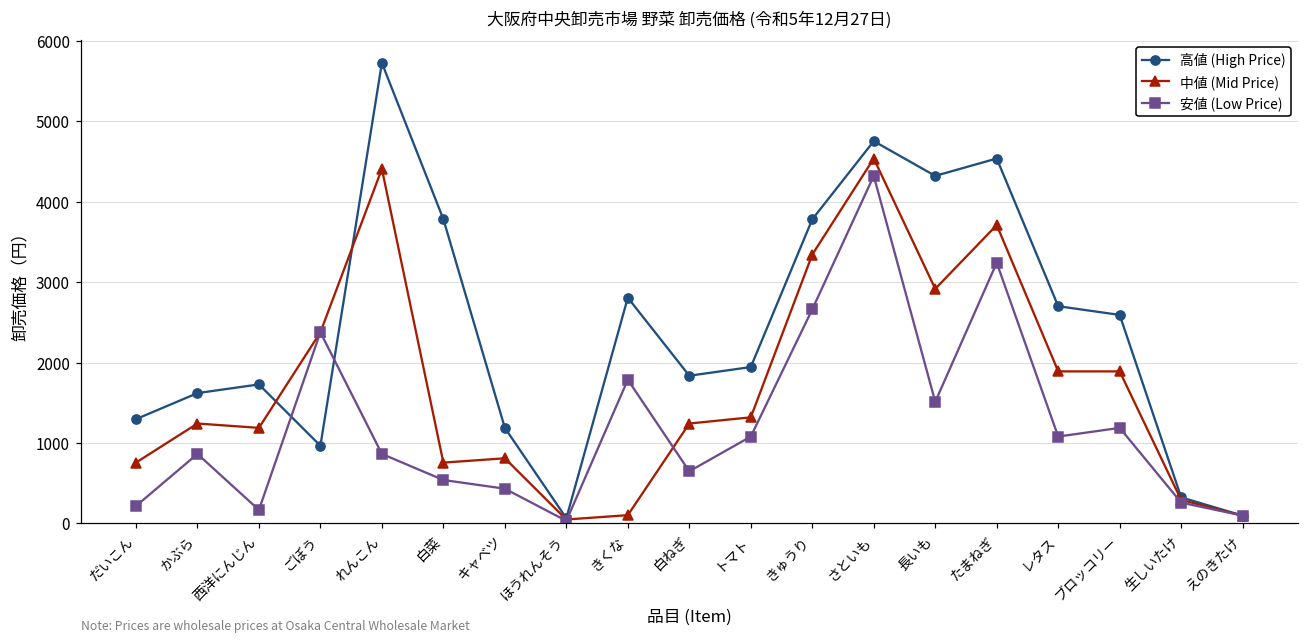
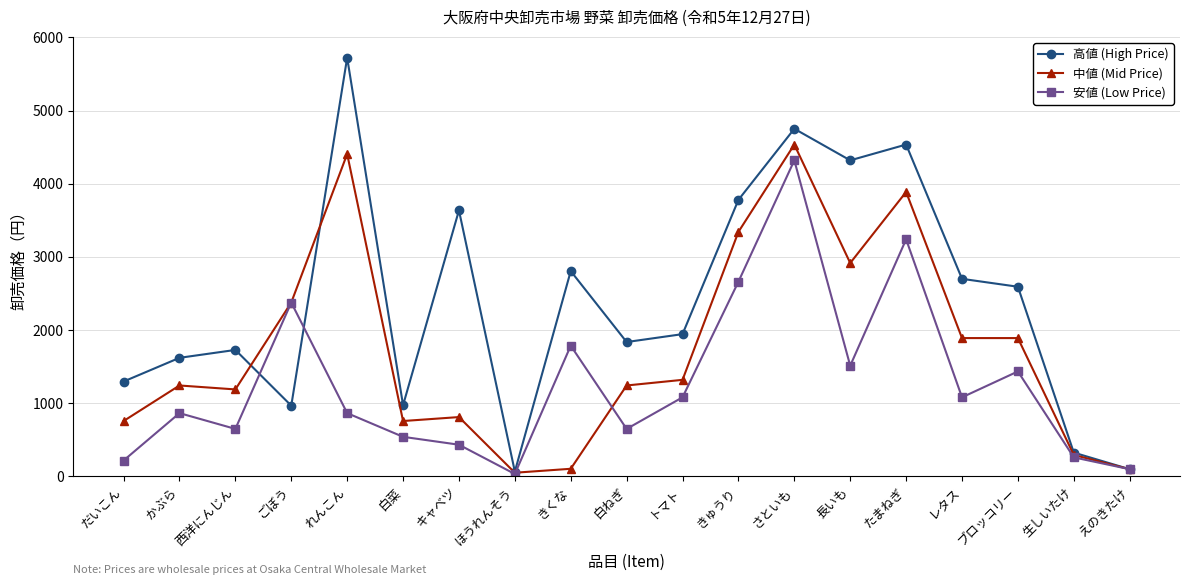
安値 (Low Price), 西洋にんじん: 200 -> 600
高値 (High Price), 白菜: 3800 -> 1000
高値 (High Price), キャベツ: 1200 -> 3600
中値 (Mid Price), たまねぎ: 3700 -> 3900
安値 (Low Price), ブロッコリー: 1200 -> 1400
